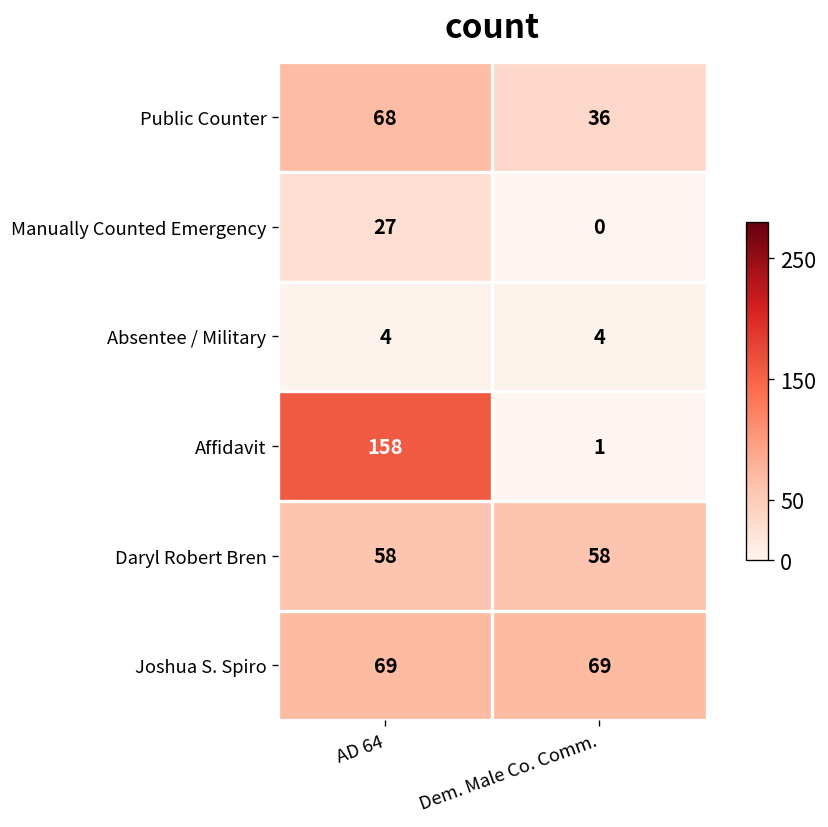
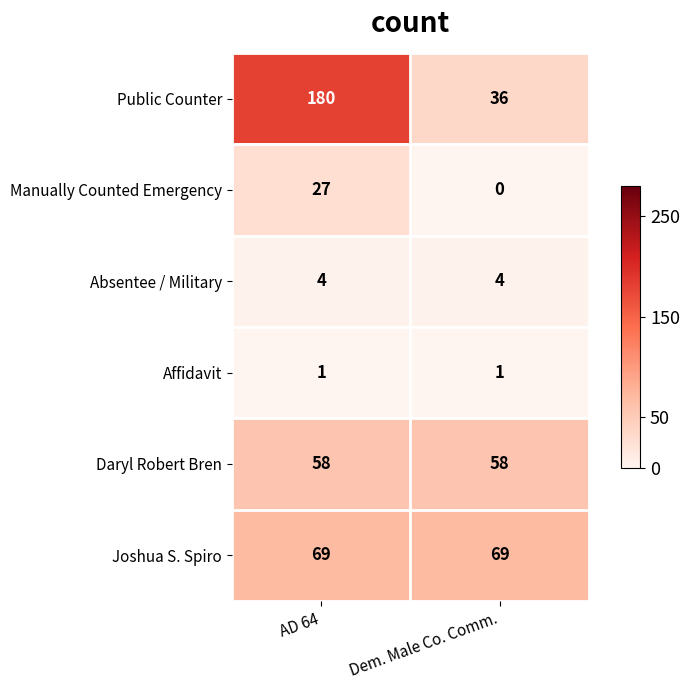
Public Counter, AD 64: 68 -> 180
Affidavit, AD 64: 158 -> 1
